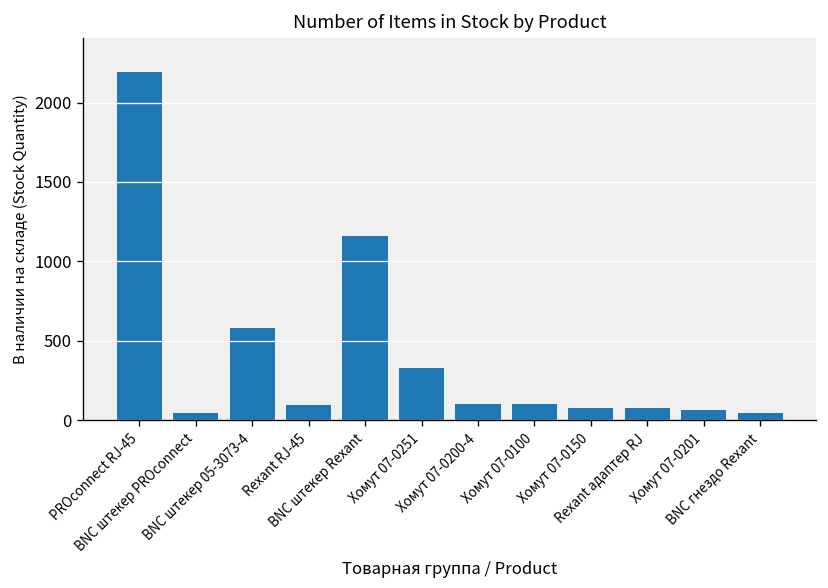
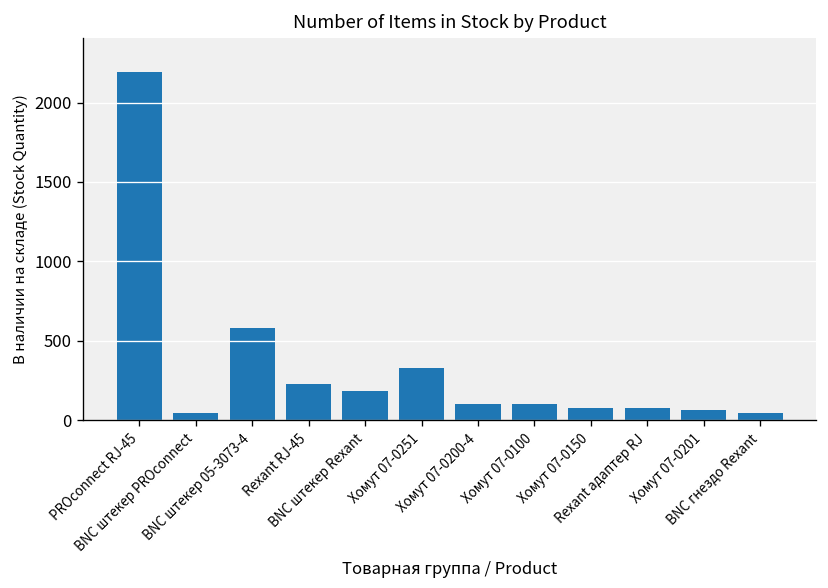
Rexant RJ-45: 100 -> 230
BNC штекер Rexant: 1160 -> 180
